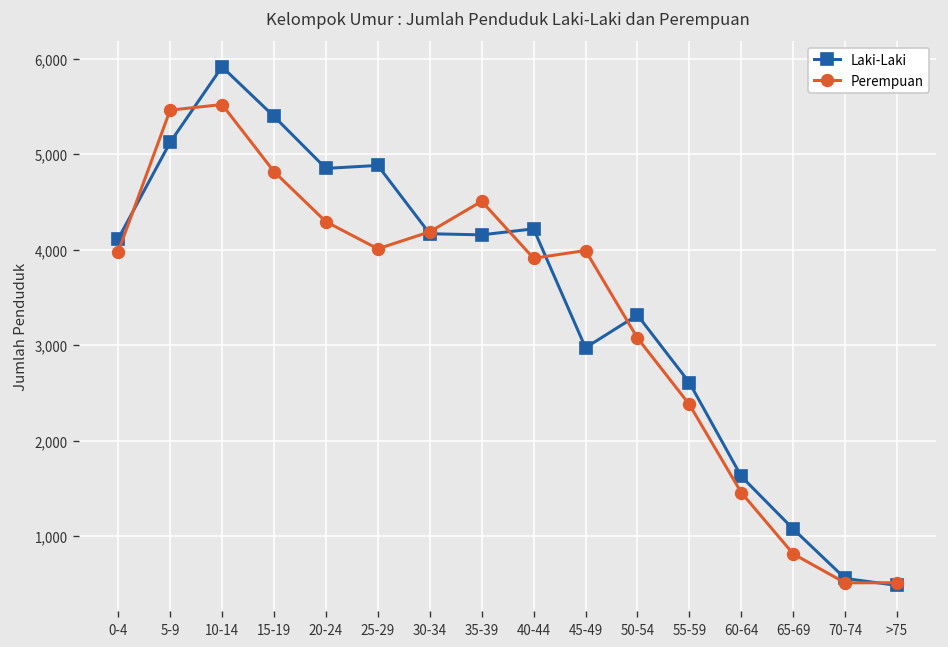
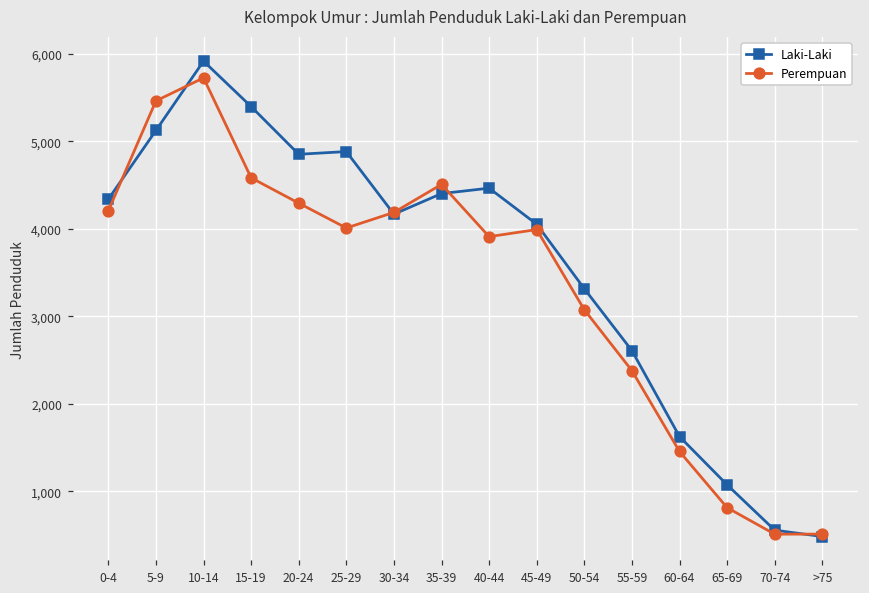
Laki-Laki, 0-4: 4,100 -> 4,300
Perempuan, 0-4: 4,000 -> 4,200
Perempuan, 10-14: 5,500 -> 5,700
Perempuan, 15-19: 4,800 -> 4,600
Laki-Laki, 35-39: 4,200 -> 4,400
Laki-Laki, 40-44: 4,200 -> 4,500
Laki-Laki, 45-49: 3,000 -> 4,100
